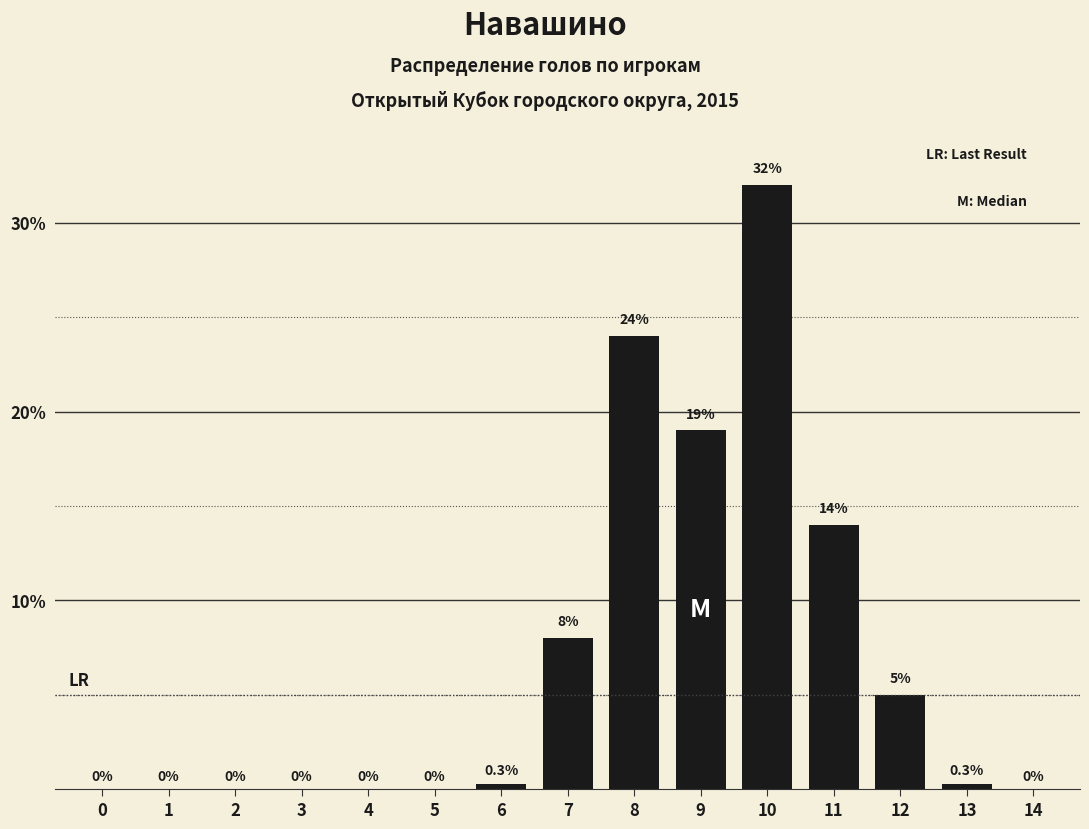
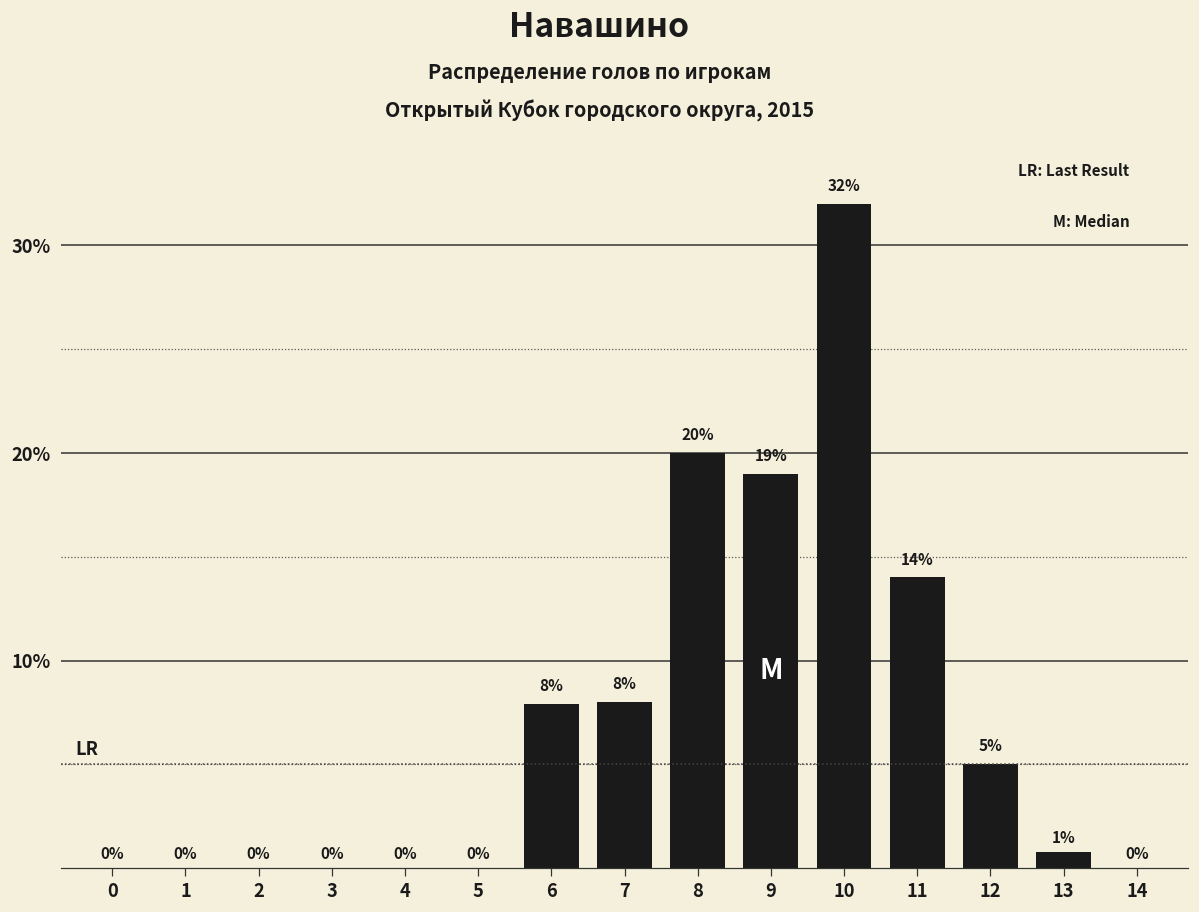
6: 0.3% -> 8%
8: 24% -> 20%
13: 0.3% -> 1%
